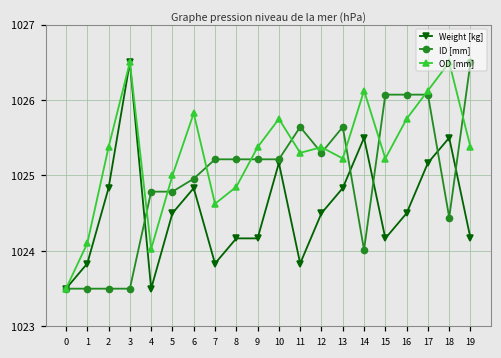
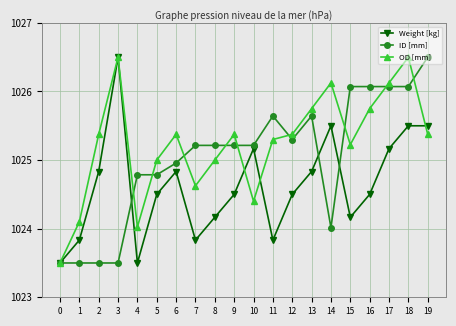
OD [mm], 6: 1025.8 -> 1025.4
OD [mm], 8: 1024.9 -> 1025.0
Weight [kg], 9: 1024.2 -> 1024.5
OD [mm], 10: 1025.8 -> 1024.4
OD [mm], 13: 1025.2 -> 1025.8
ID [mm], 18: 1024.4 -> 1026.1
Weight [kg], 19: 1024.2 -> 1025.5
